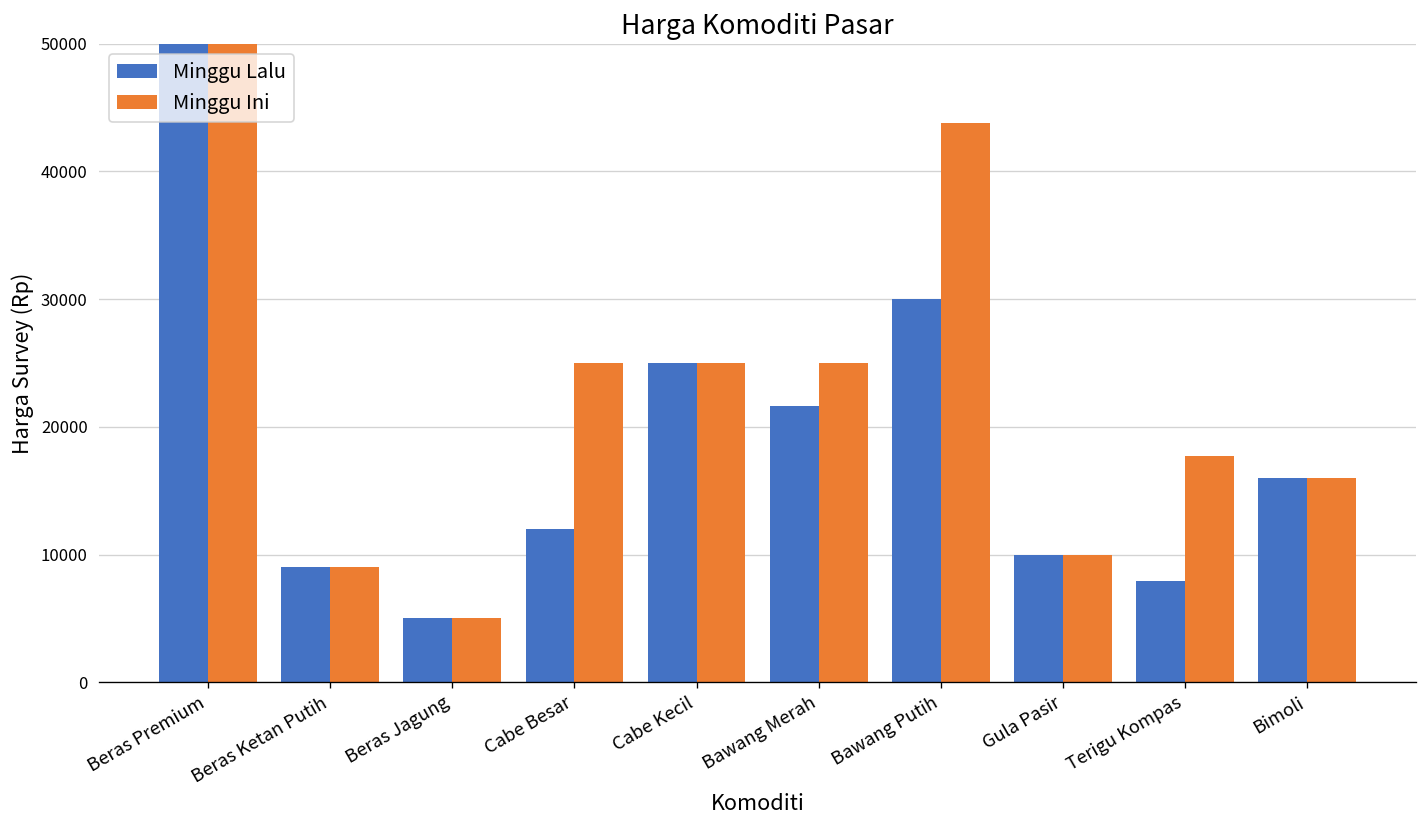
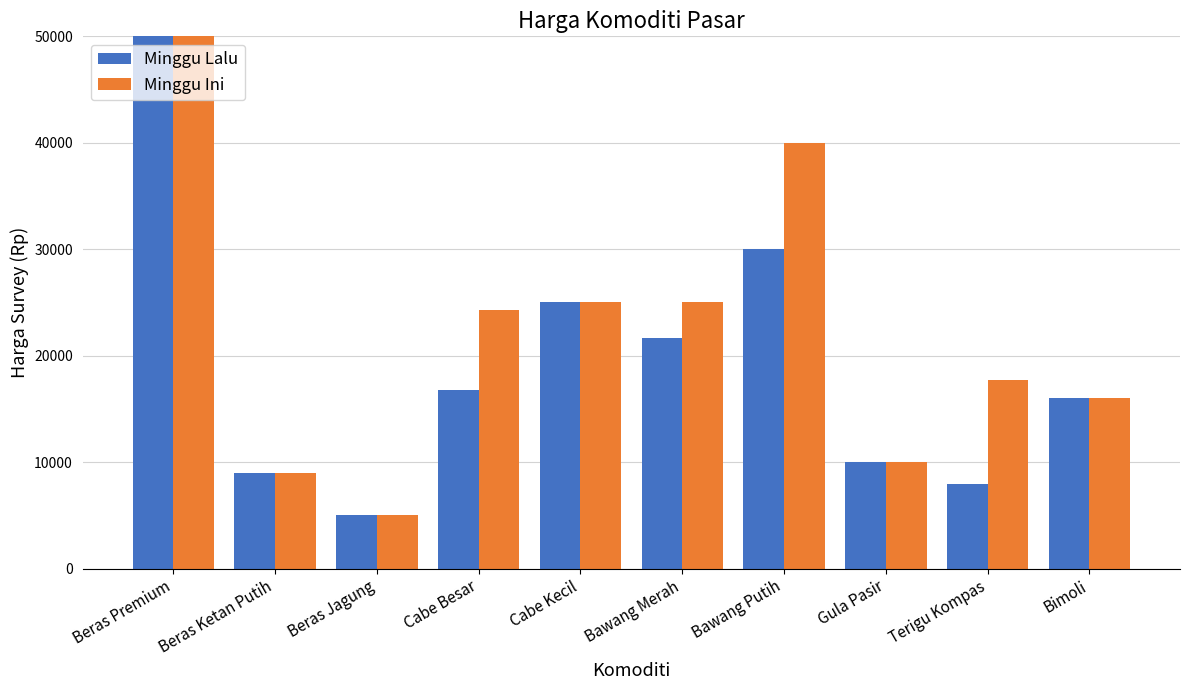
Minggu Lalu, Cabe Besar: 12000 -> 16800
Minggu Ini, Cabe Besar: 25000 -> 24200
Minggu Ini, Bawang Putih: 43800 -> 40000
